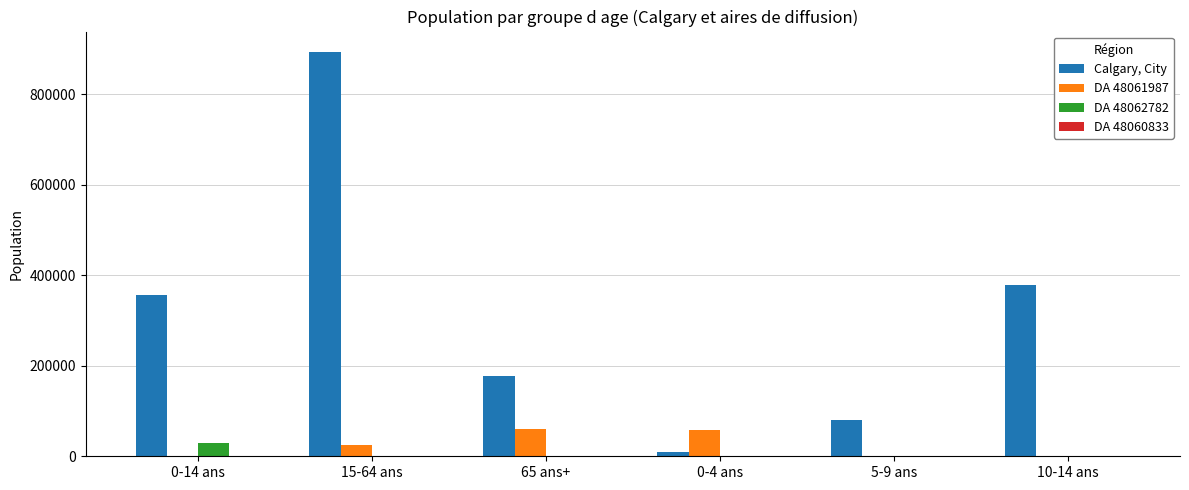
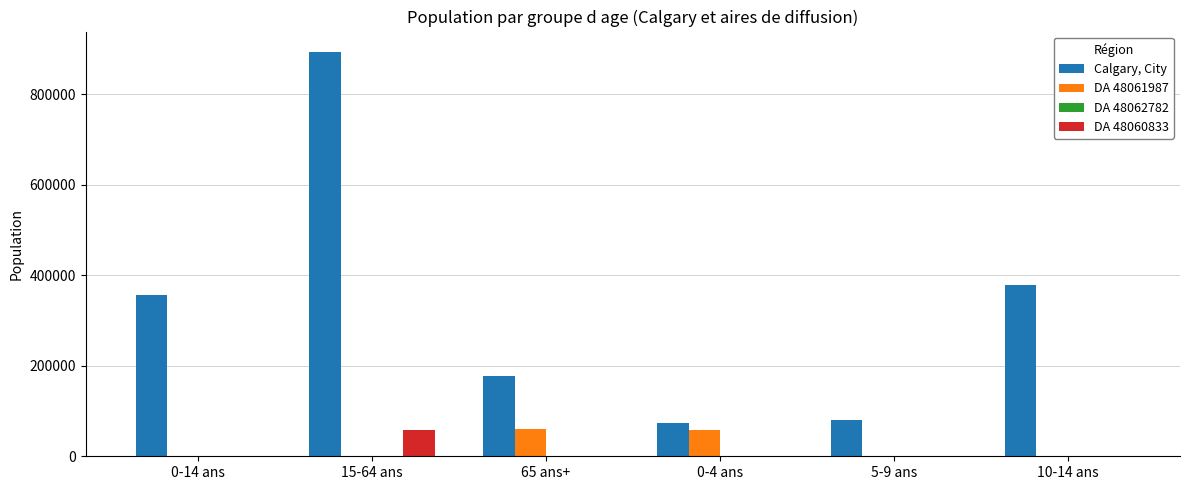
DA 48062782, 0-14 ans: 30000 -> 0
DA 48061987, 15-64 ans: 20000 -> 0
DA 48060833, 15-64 ans: 0 -> 60000
Calgary, City, 0-4 ans: 10000 -> 70000
